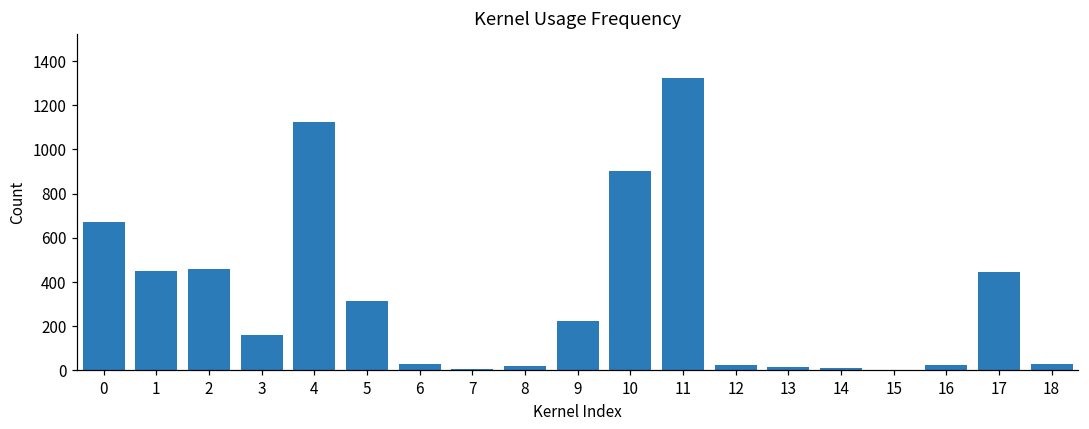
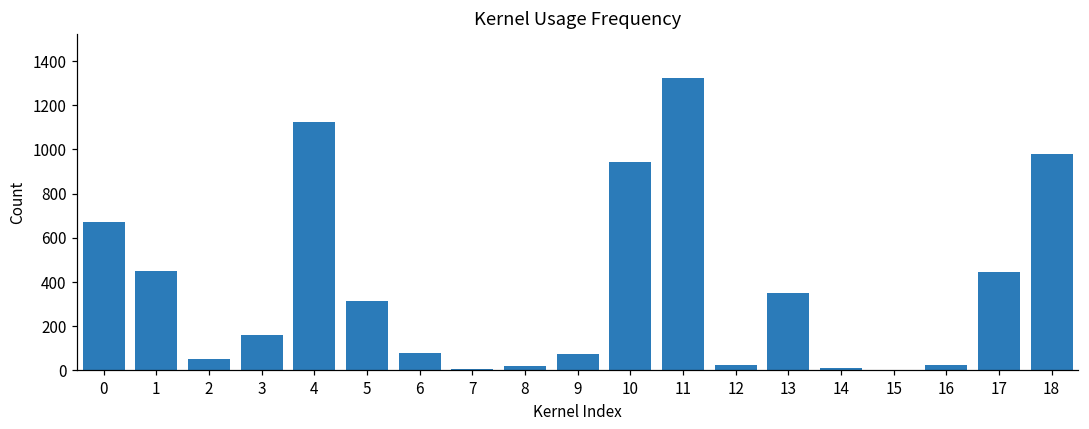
2: 460 -> 50
6: 30 -> 80
9: 220 -> 70
10: 900 -> 940
13: 10 -> 350
18: 30 -> 980
